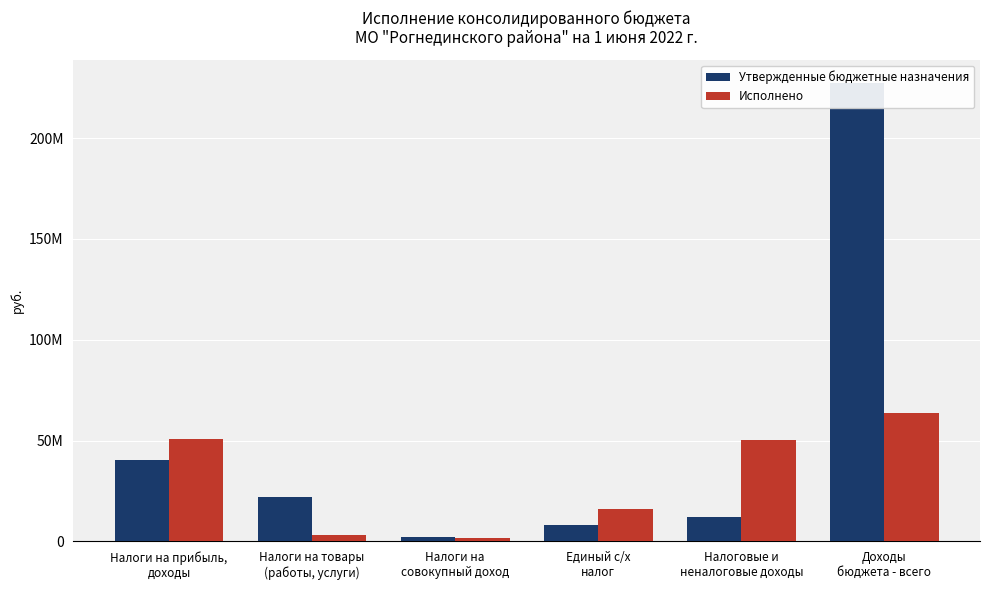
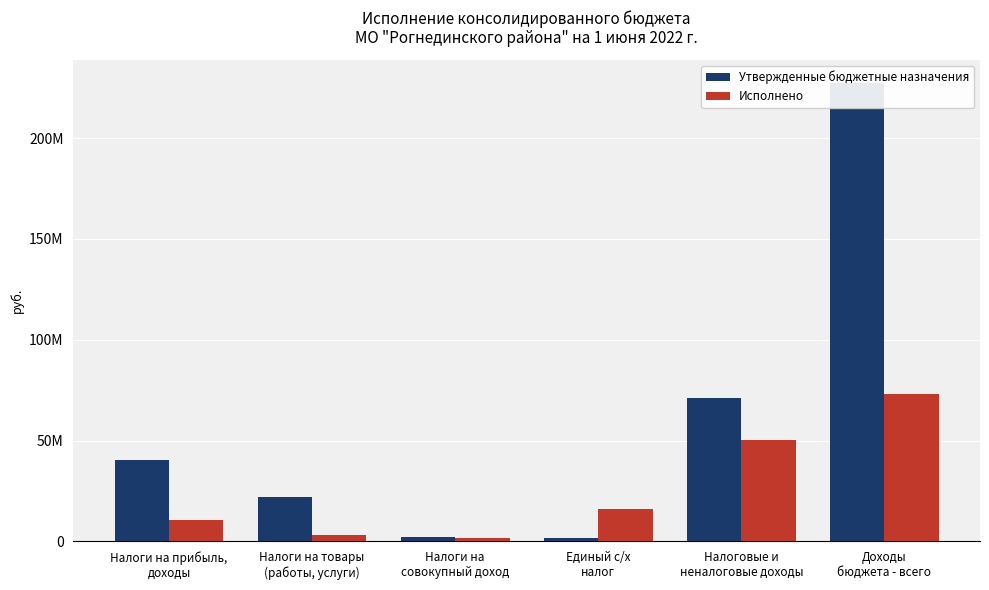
Исполнено, Налоги на прибыль, доходы: 51000000 -> 11000000
Утвержденные бюджетные назначения, Единый с/х налог: 8000000 -> 2000000
Утвержденные бюджетные назначения, Налоговые и неналоговые доходы: 12000000 -> 71000000
Исполнено, Доходы бюджета - всего: 64000000 -> 73000000
